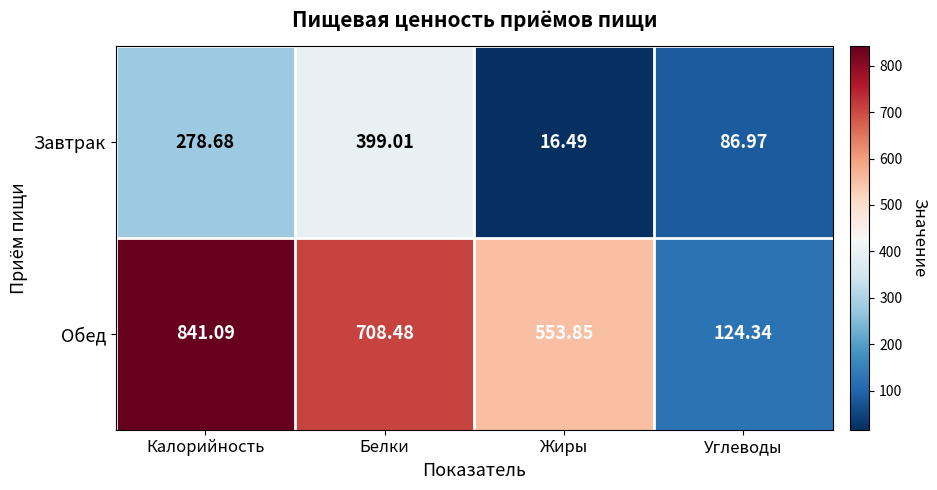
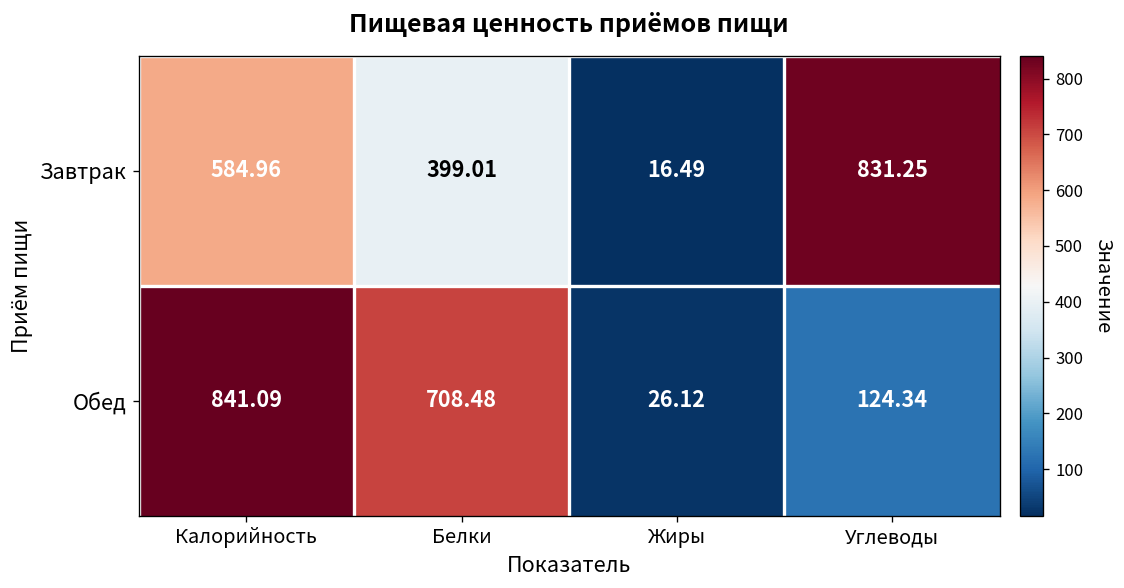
Завтрак, Калорийность: 278.68 -> 584.96
Завтрак, Углеводы: 86.97 -> 831.25
Обед, Жиры: 553.85 -> 26.12
